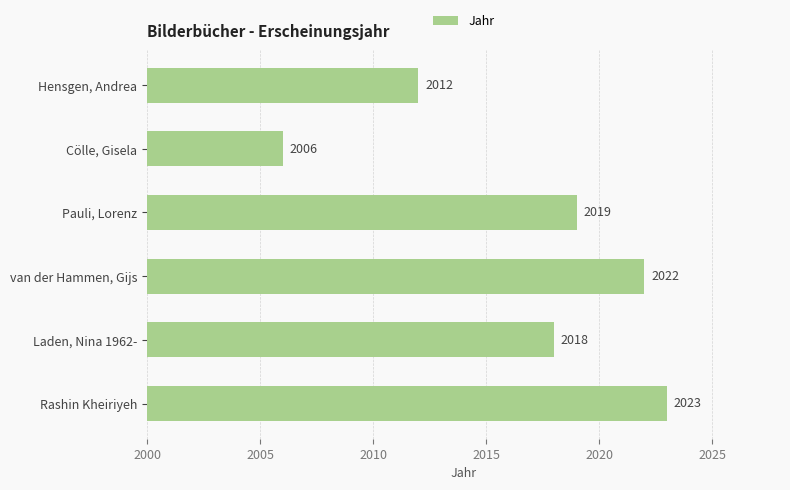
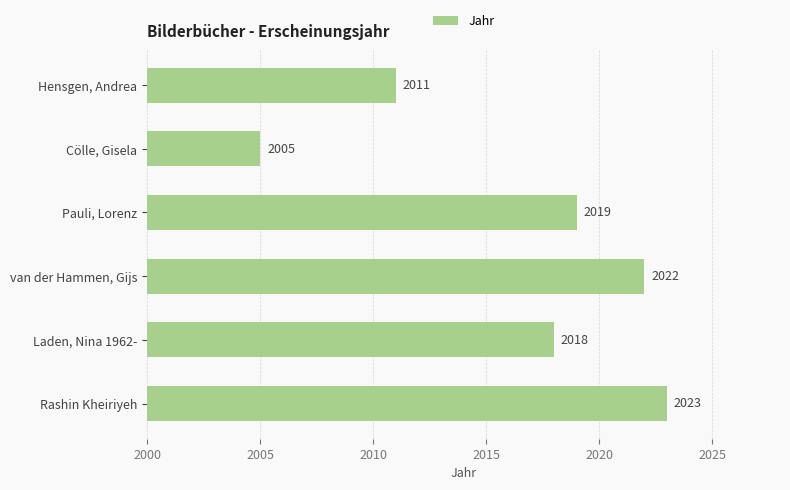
Hensgen, Andrea: 2012 -> 2011
Cölle, Gisela: 2006 -> 2005
